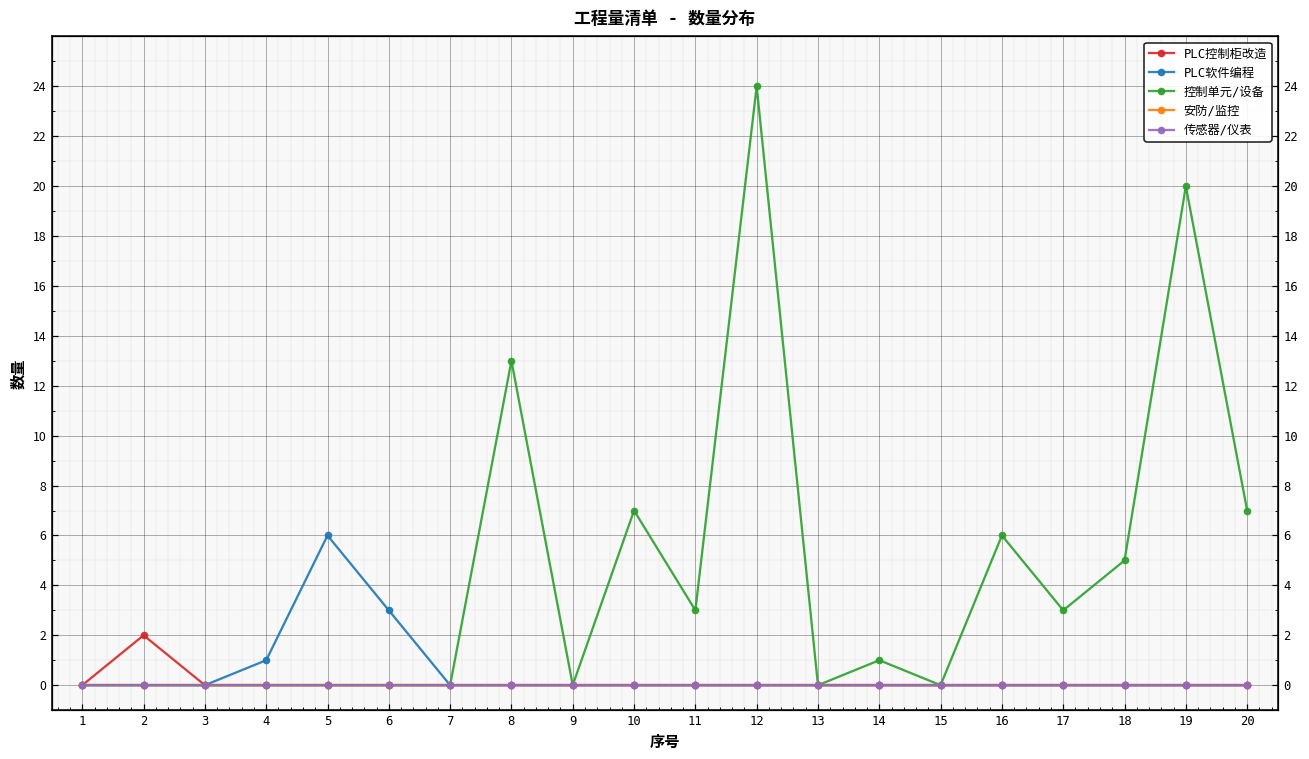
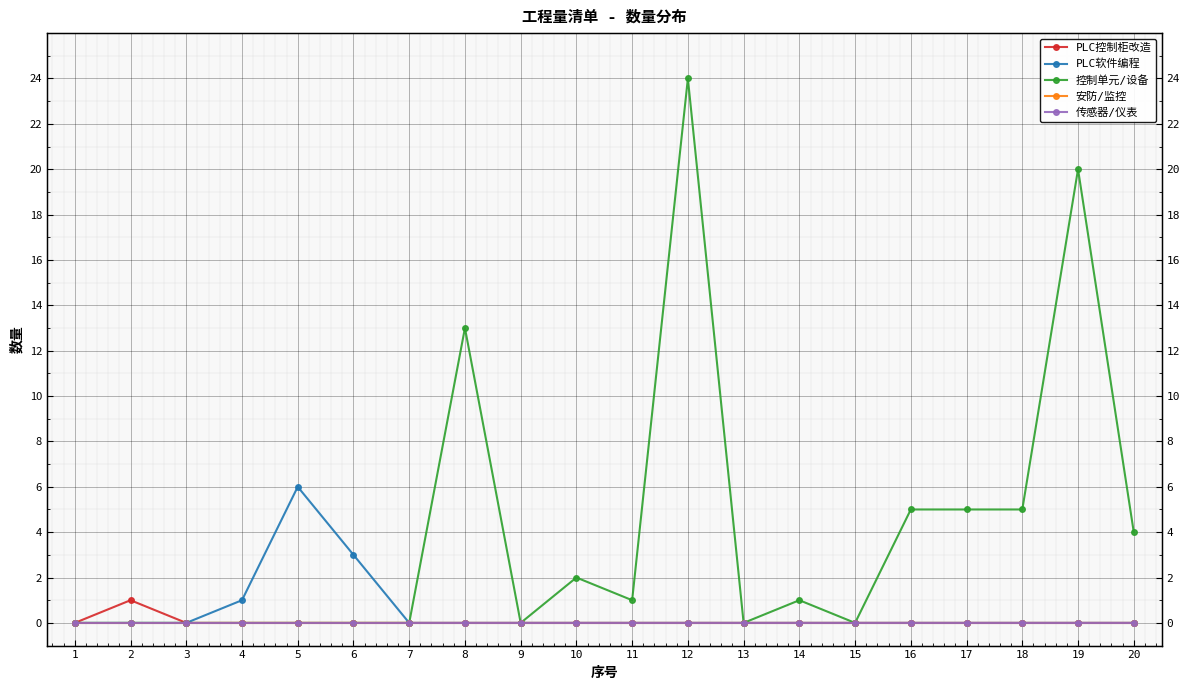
PLC控制柜改造, 2: 2 -> 1
控制单元/设备, 10: 7 -> 2
控制单元/设备, 11: 3 -> 1
控制单元/设备, 16: 6 -> 5
控制单元/设备, 17: 3 -> 5
控制单元/设备, 20: 7 -> 4
